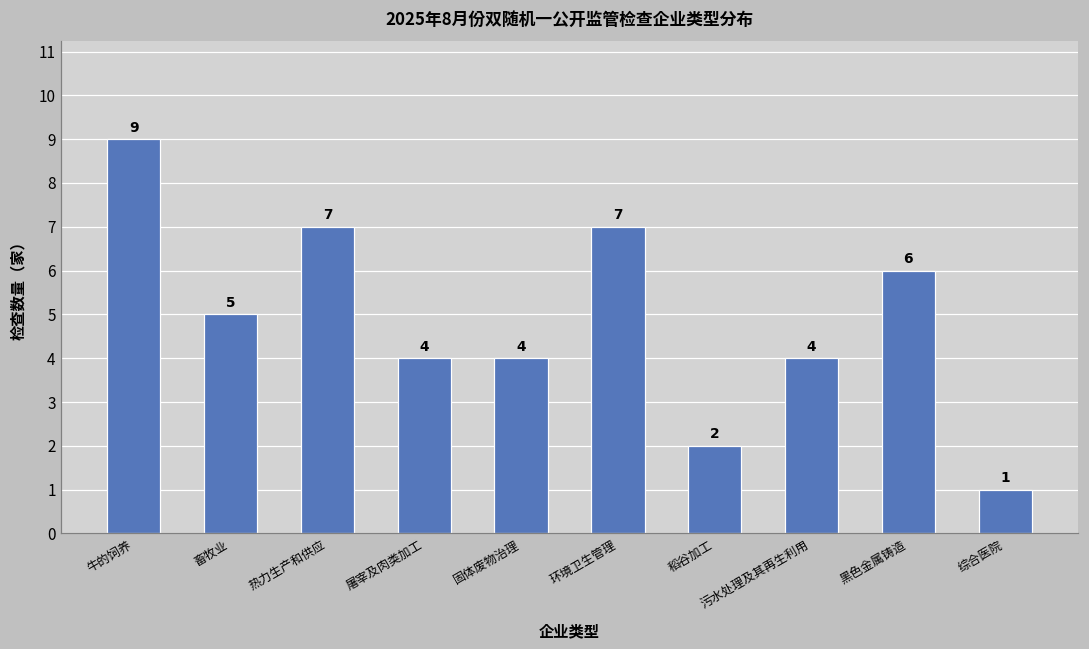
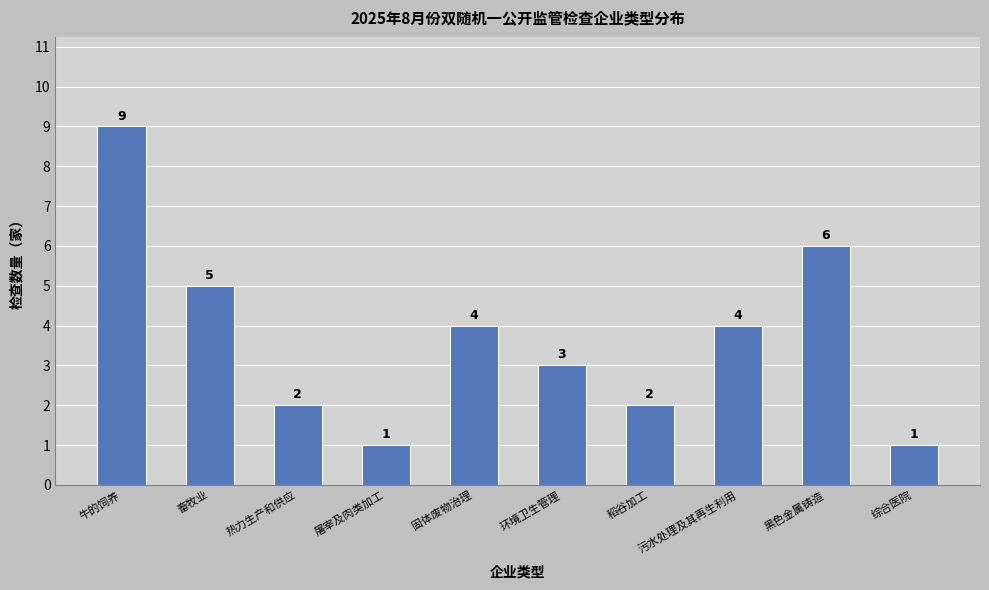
热力生产和供应: 7 -> 2
屠宰及肉类加工: 4 -> 1
环境卫生管理: 7 -> 3
